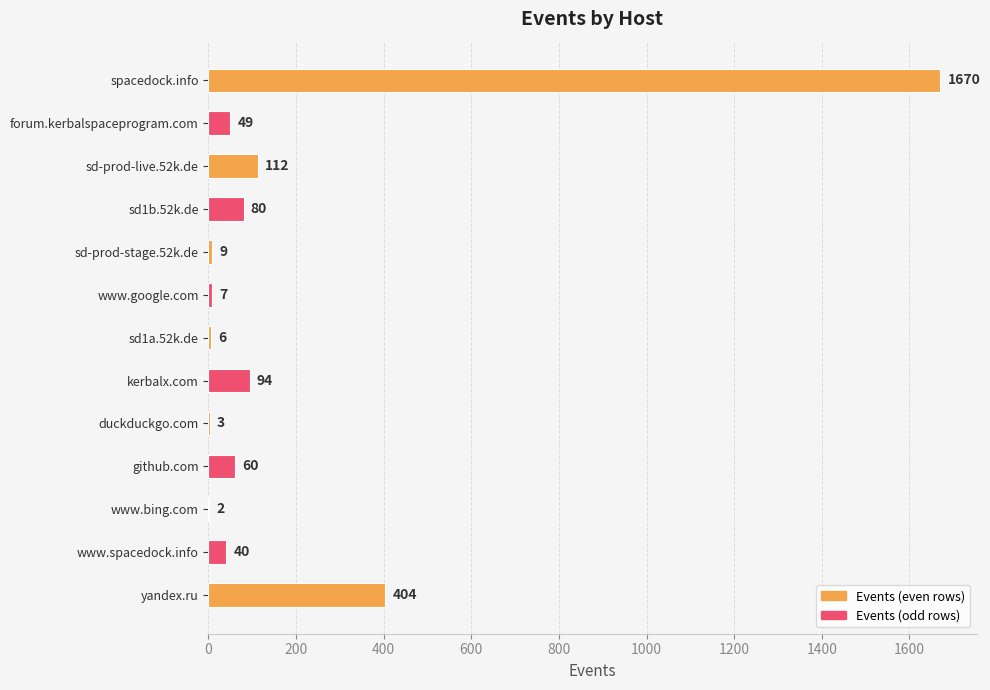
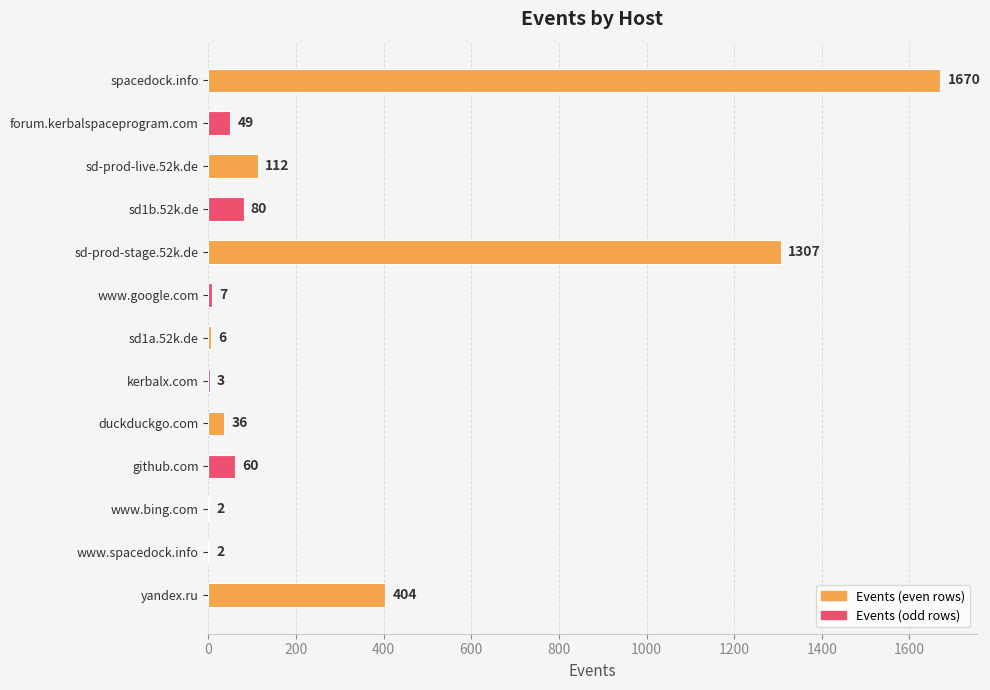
sd-prod-stage.52k.de: 9 -> 1307
kerbalx.com: 94 -> 3
duckduckgo.com: 3 -> 36
www.spacedock.info: 40 -> 2
